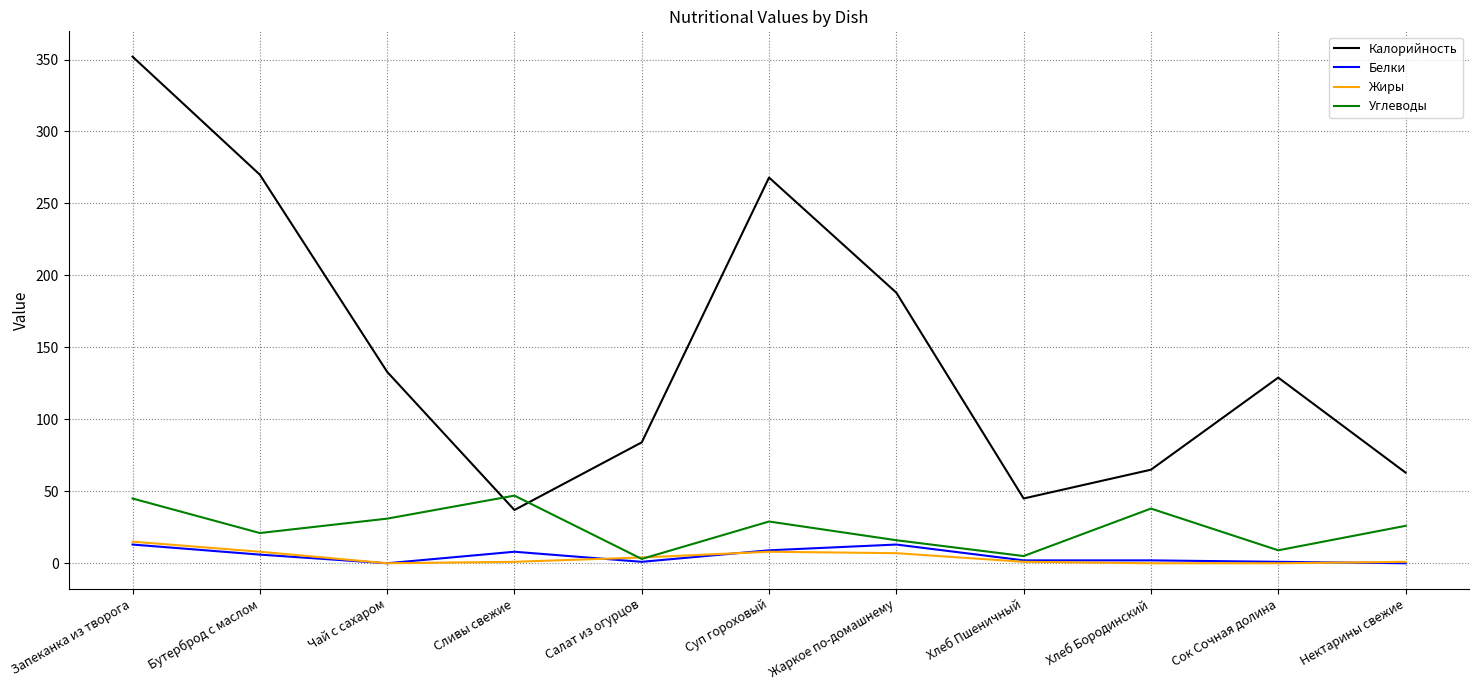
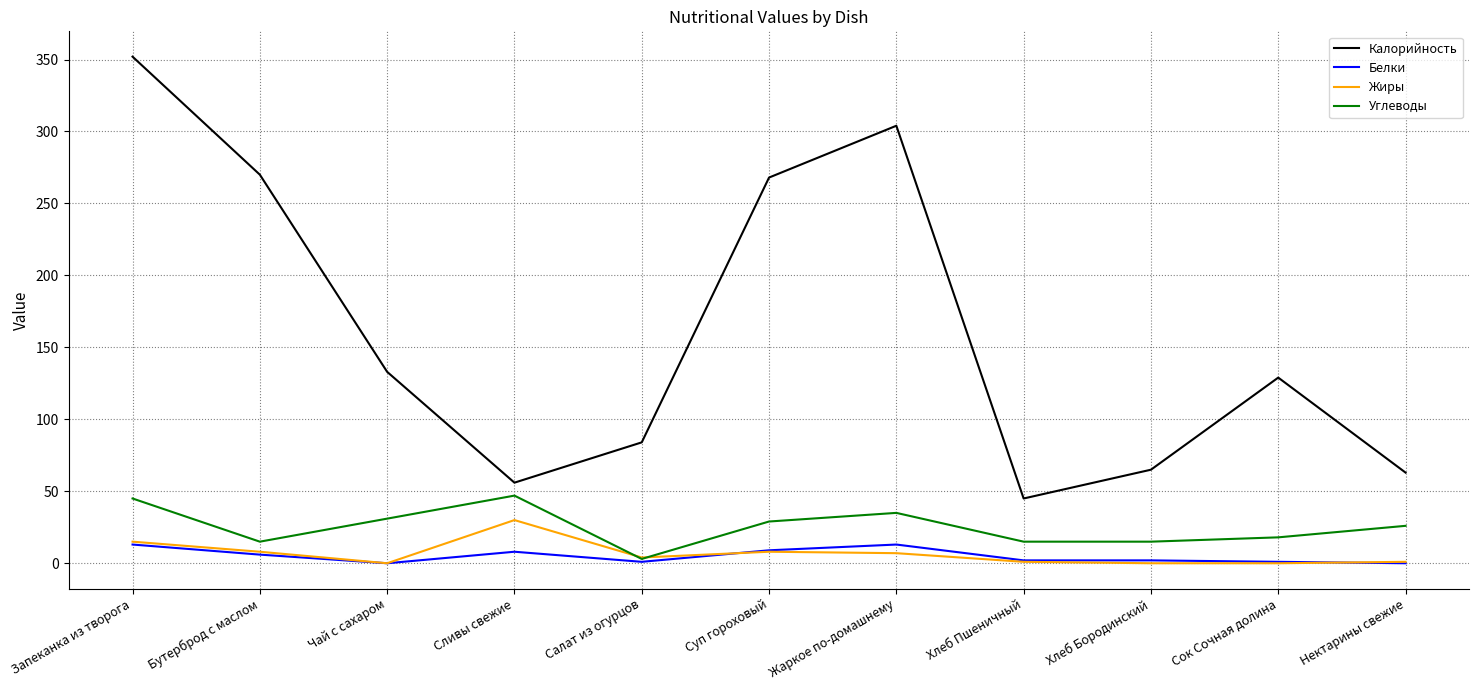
Углеводы, Бутерброд с маслом: 21 -> 15
Калорийность, Сливы свежие: 37 -> 56
Жиры, Сливы свежие: 1 -> 30
Калорийность, Жаркое по-домашнему: 188 -> 304
Углеводы, Жаркое по-домашнему: 16 -> 35
Углеводы, Хлеб Пшеничный: 5 -> 15
Углеводы, Хлеб Бородинский: 38 -> 15
Углеводы, Сок Сочная долина: 9 -> 18
